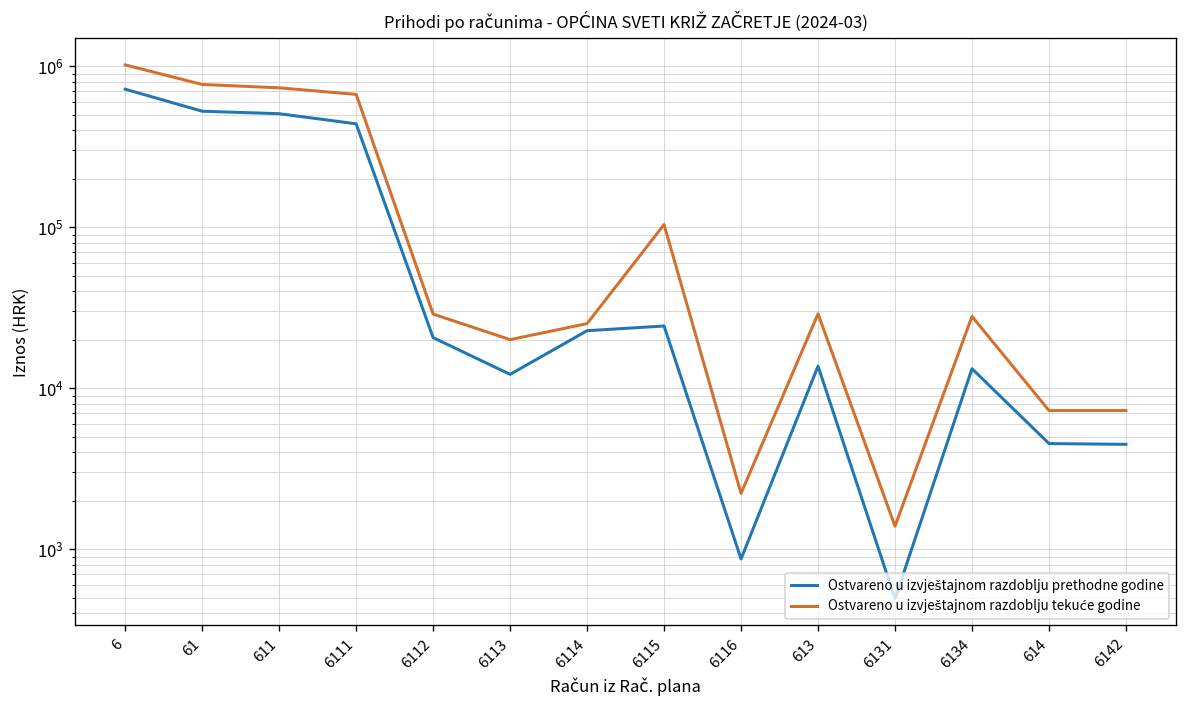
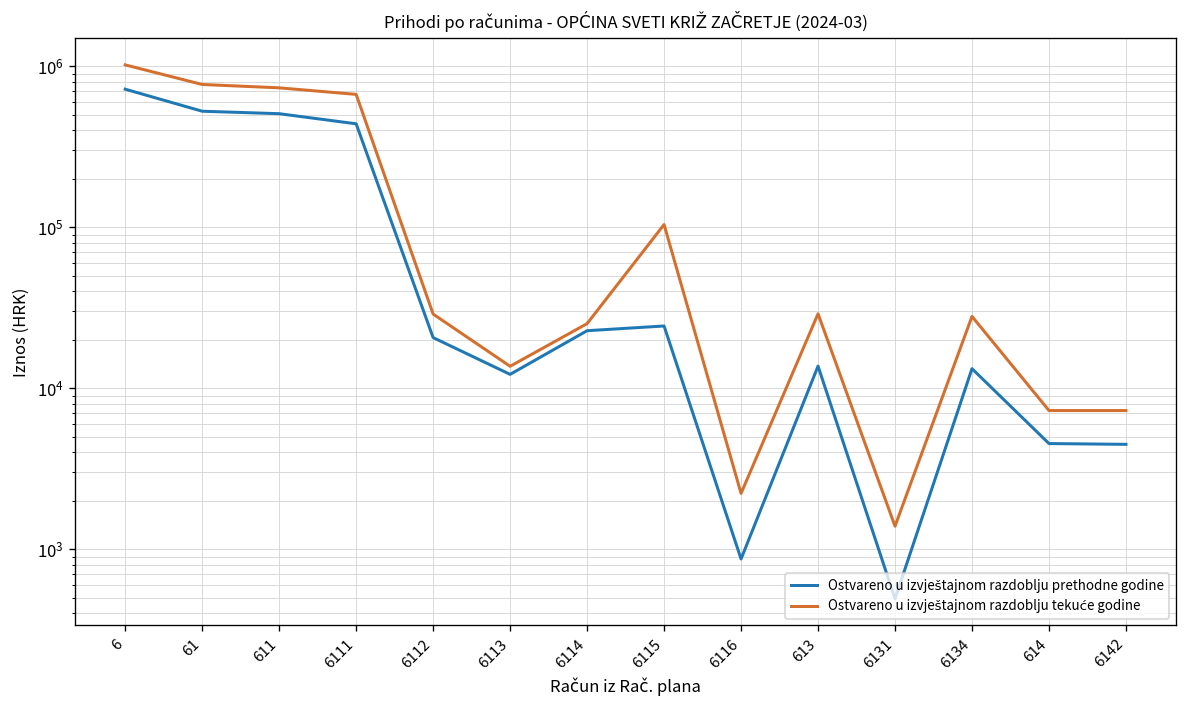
Ostvareno u izvještajnom razdoblju tekuće godine, 6113: 20000 -> 14000
